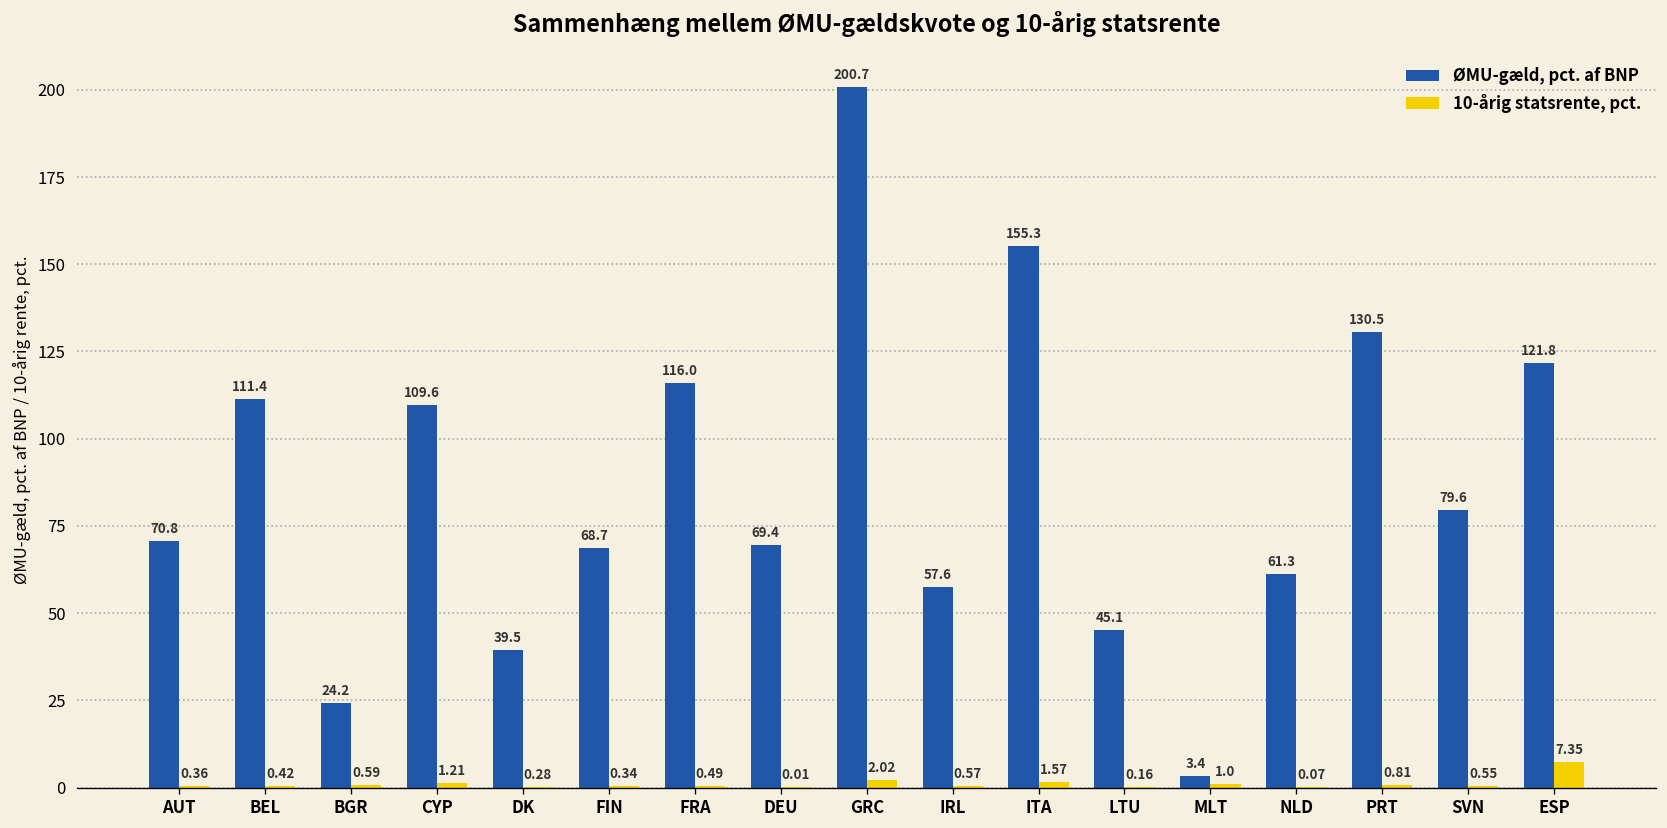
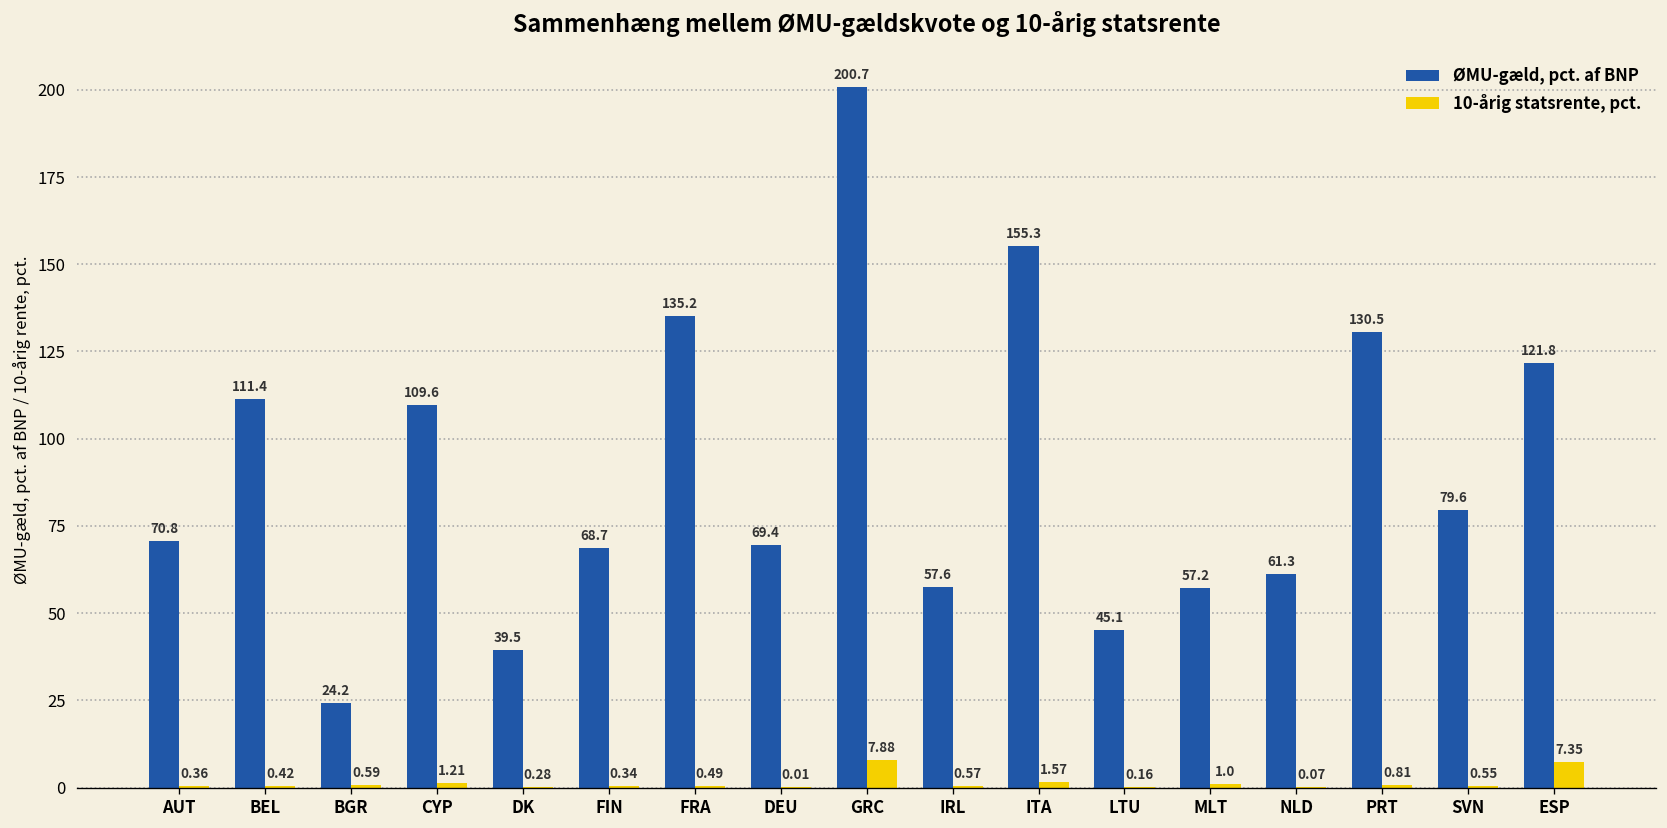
ØMU-gæld, pct. af BNP, FRA: 116.0 -> 135.2
10-årig statsrente, pct., GRC: 2.02 -> 7.88
ØMU-gæld, pct. af BNP, MLT: 3.4 -> 57.2
